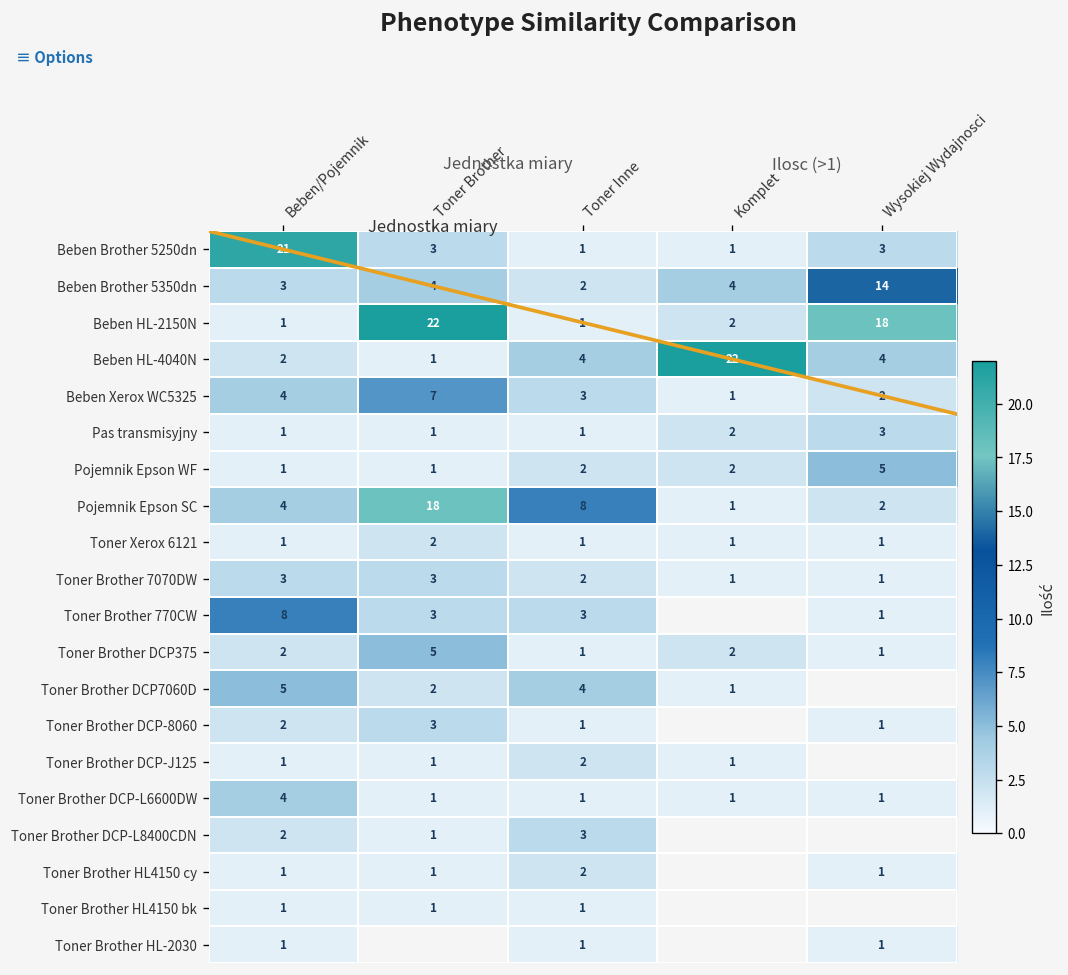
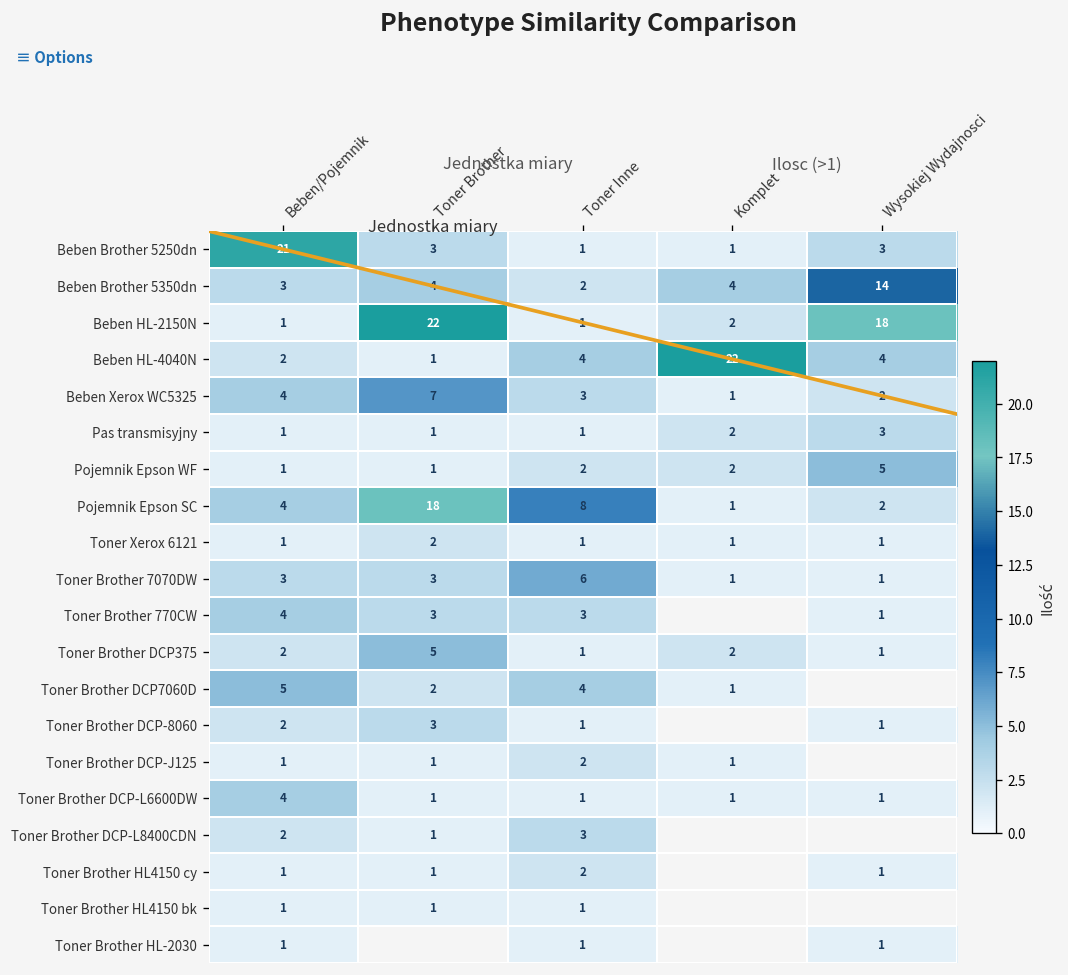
Toner Brother 7070DW, Toner Inne: 2 -> 6
Toner Brother 770CW, Beben/Pojemnik: 8 -> 4
